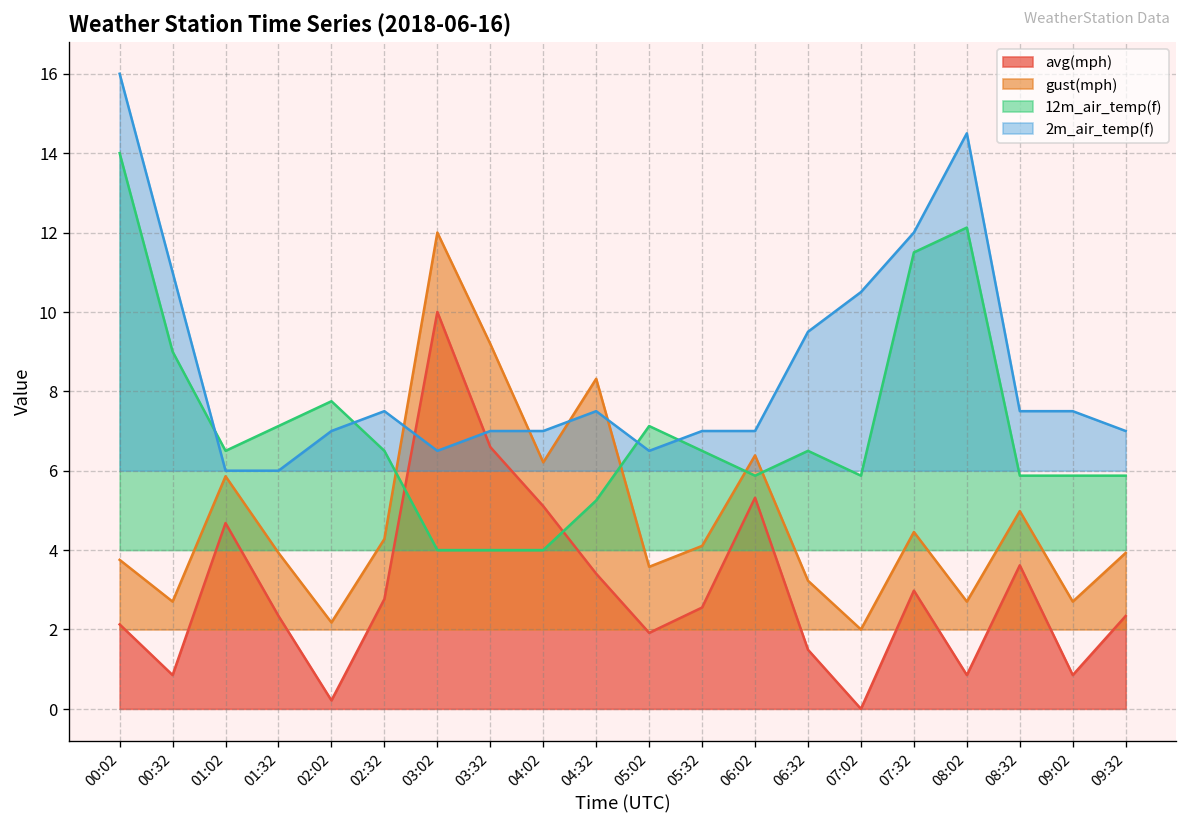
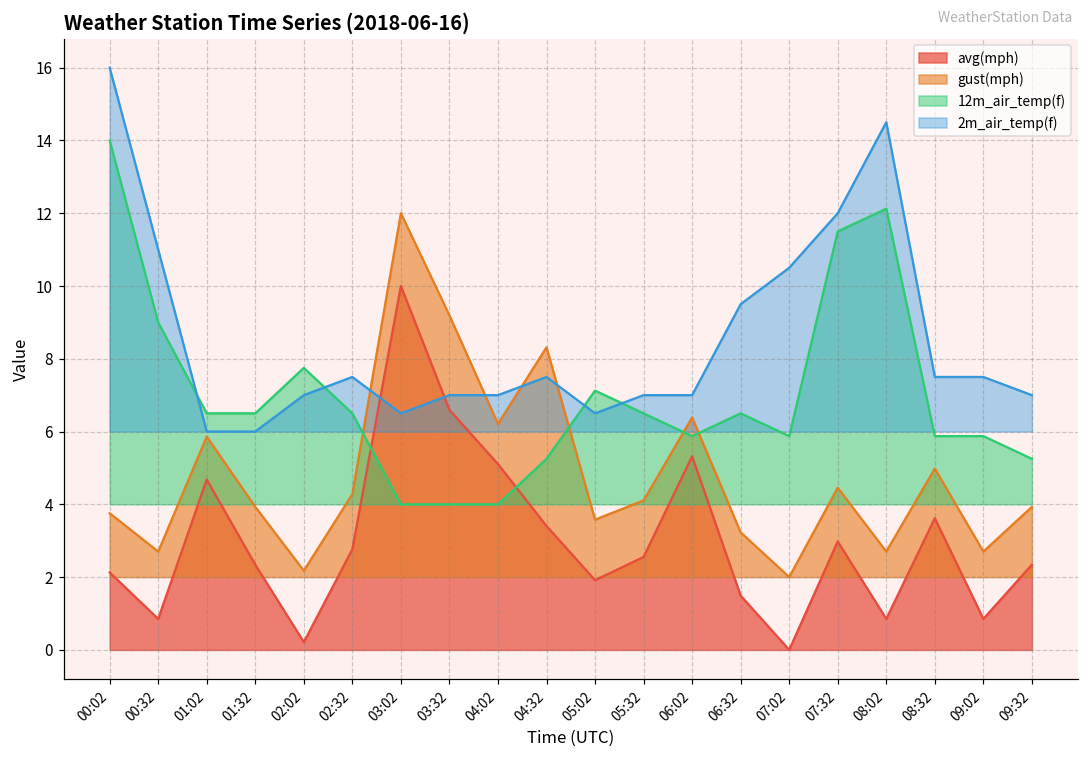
12m_air_temp(f), 01:32: 7.1 -> 6.5
12m_air_temp(f), 09:32: 5.9 -> 5.2
